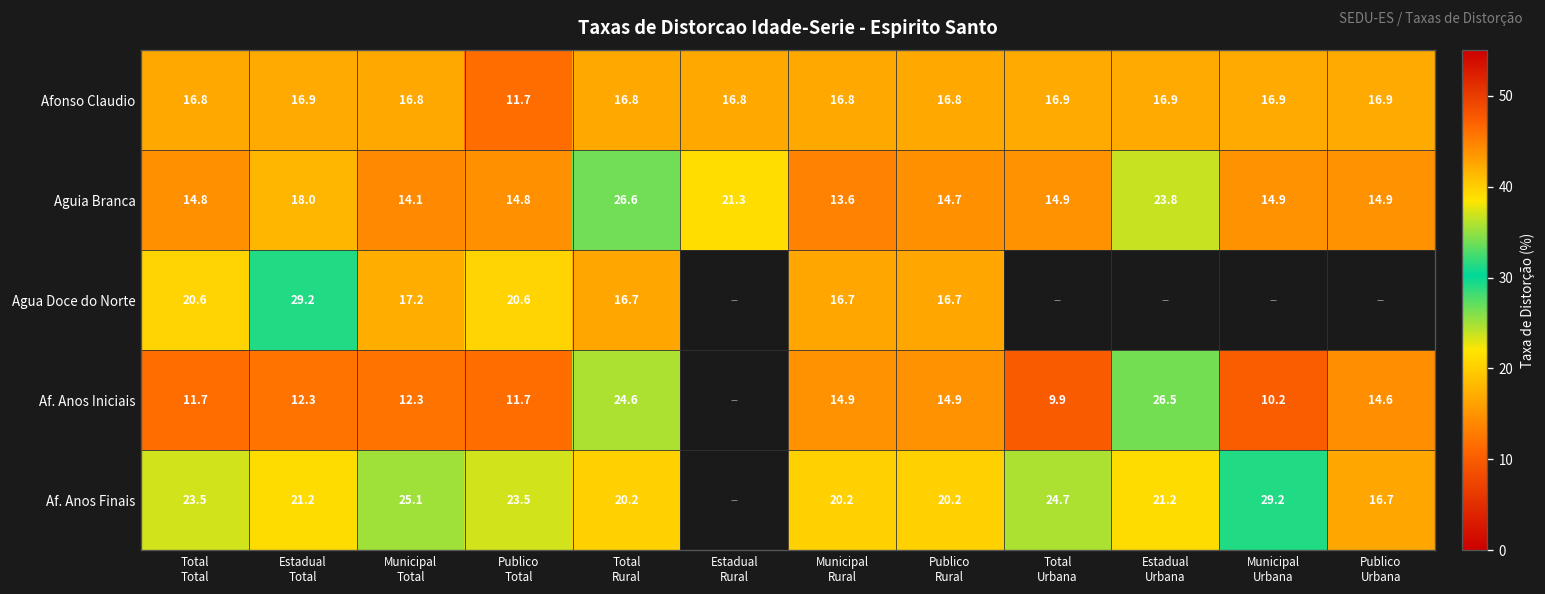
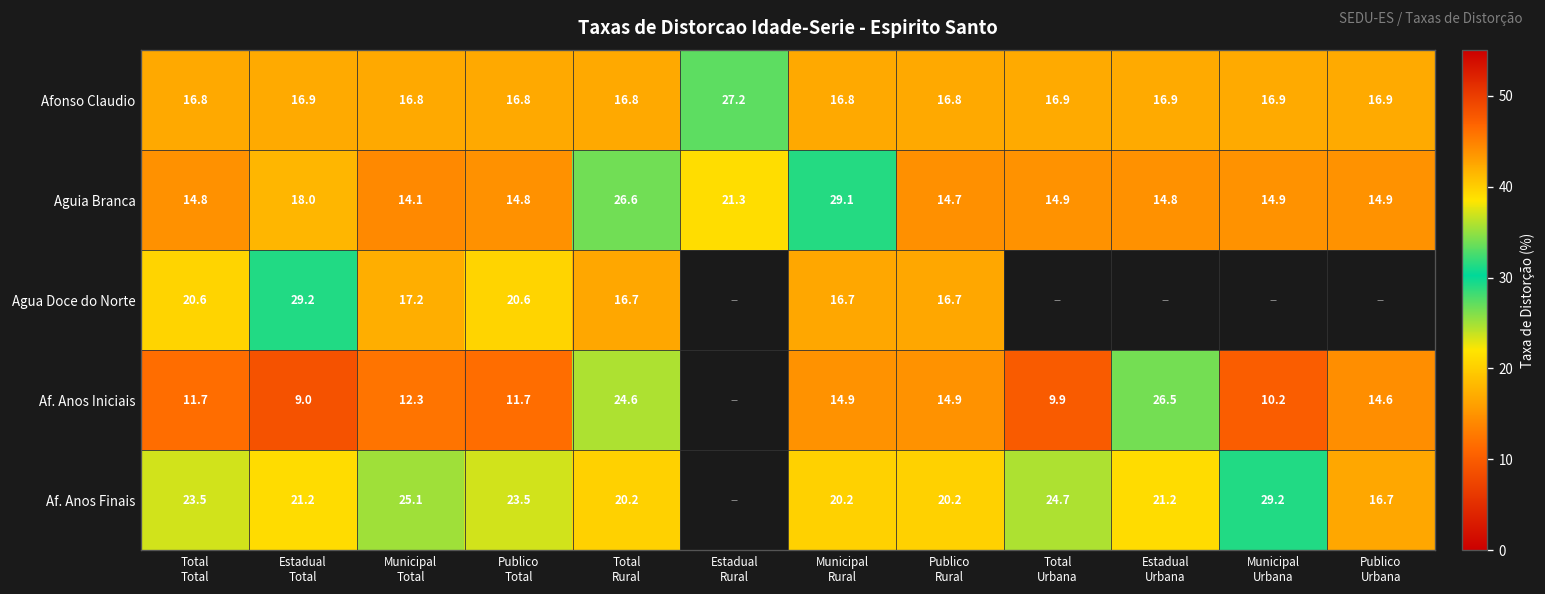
Afonso Claudio, Publico Total: 11.7 -> 16.8
Afonso Claudio, Estadual Rural: 16.8 -> 27.2
Aguia Branca, Municipal Rural: 13.6 -> 29.1
Aguia Branca, Estadual Urbana: 23.8 -> 14.8
Af. Anos Iniciais, Estadual Total: 12.3 -> 9.0
